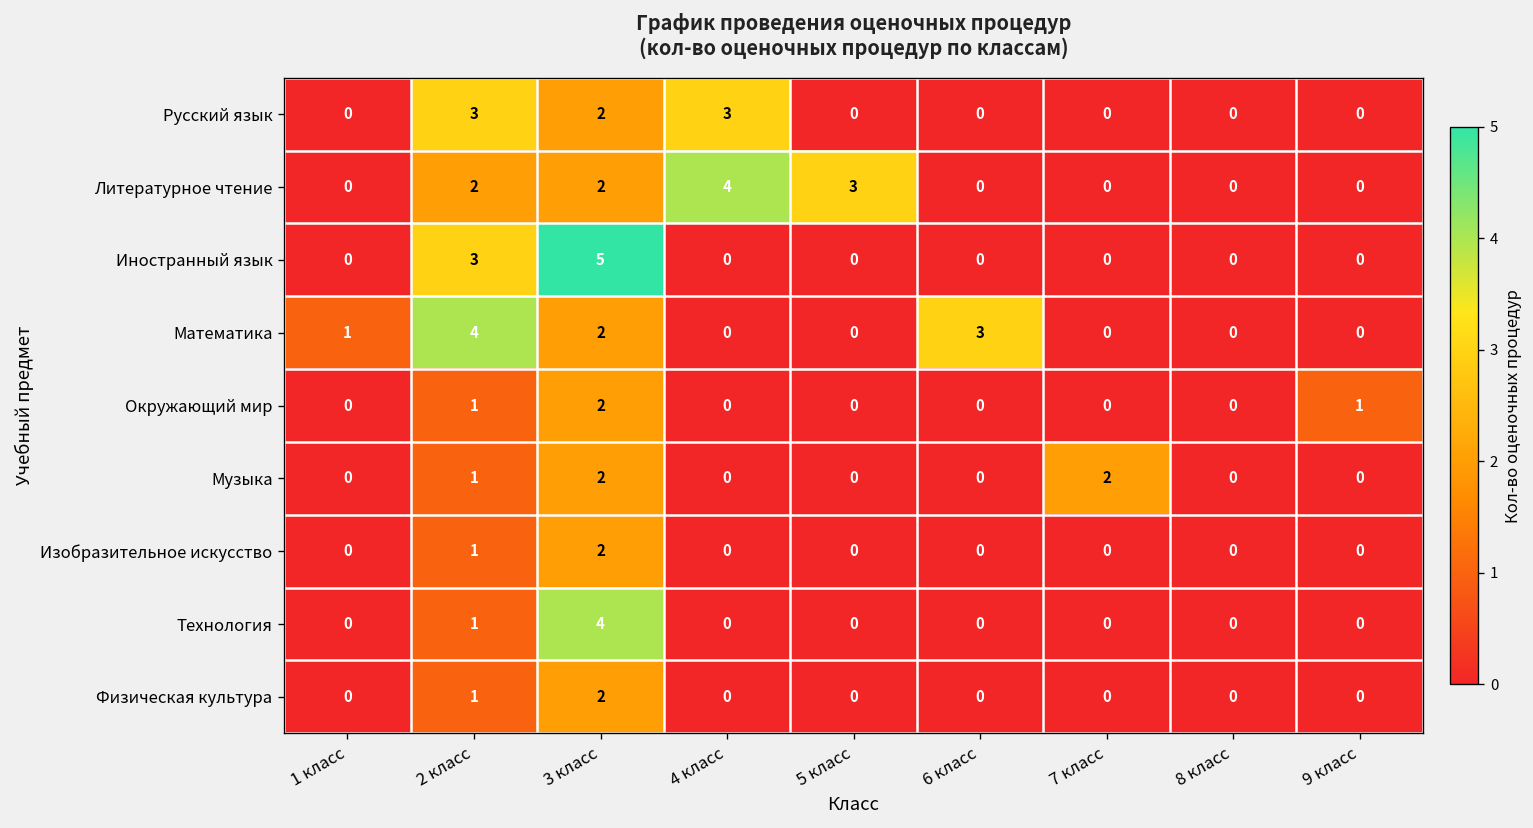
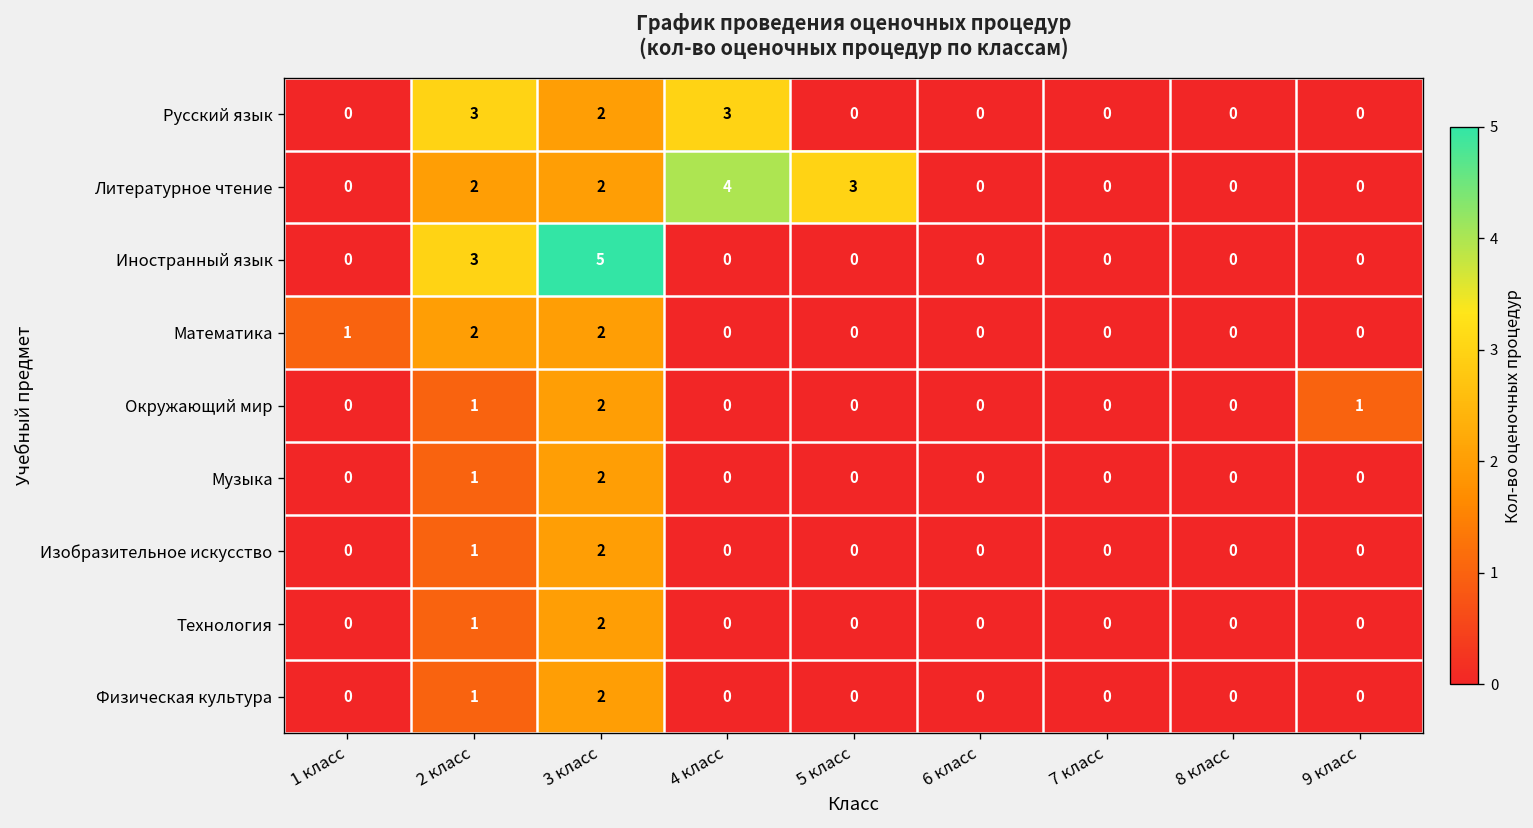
Математика, 2 класс: 4 -> 2
Математика, 6 класс: 3 -> 0
Музыка, 7 класс: 2 -> 0
Технология, 3 класс: 4 -> 2
